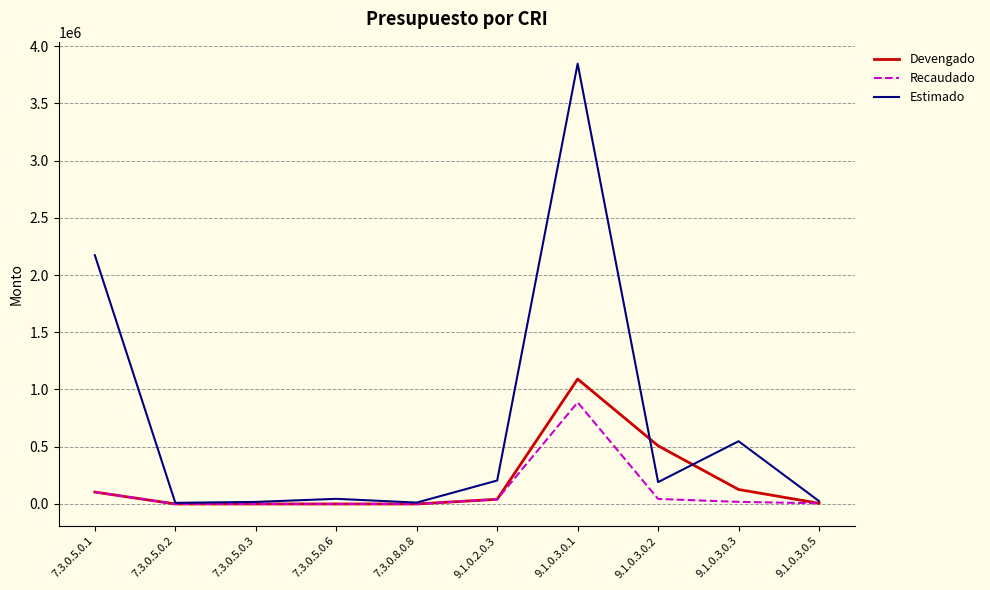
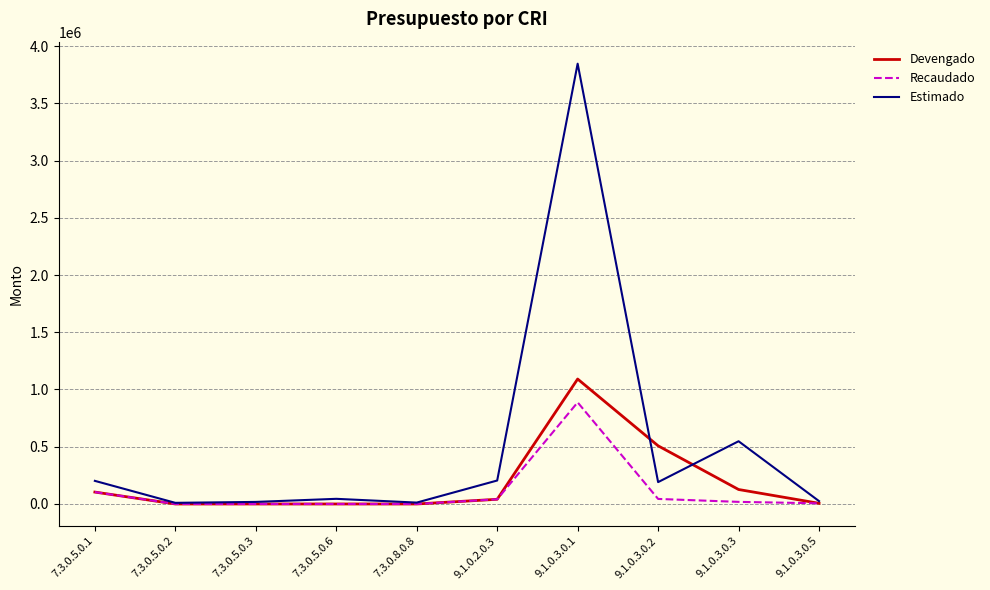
Estimado, 7.3.0.5.0.1: 2170000 -> 200000
